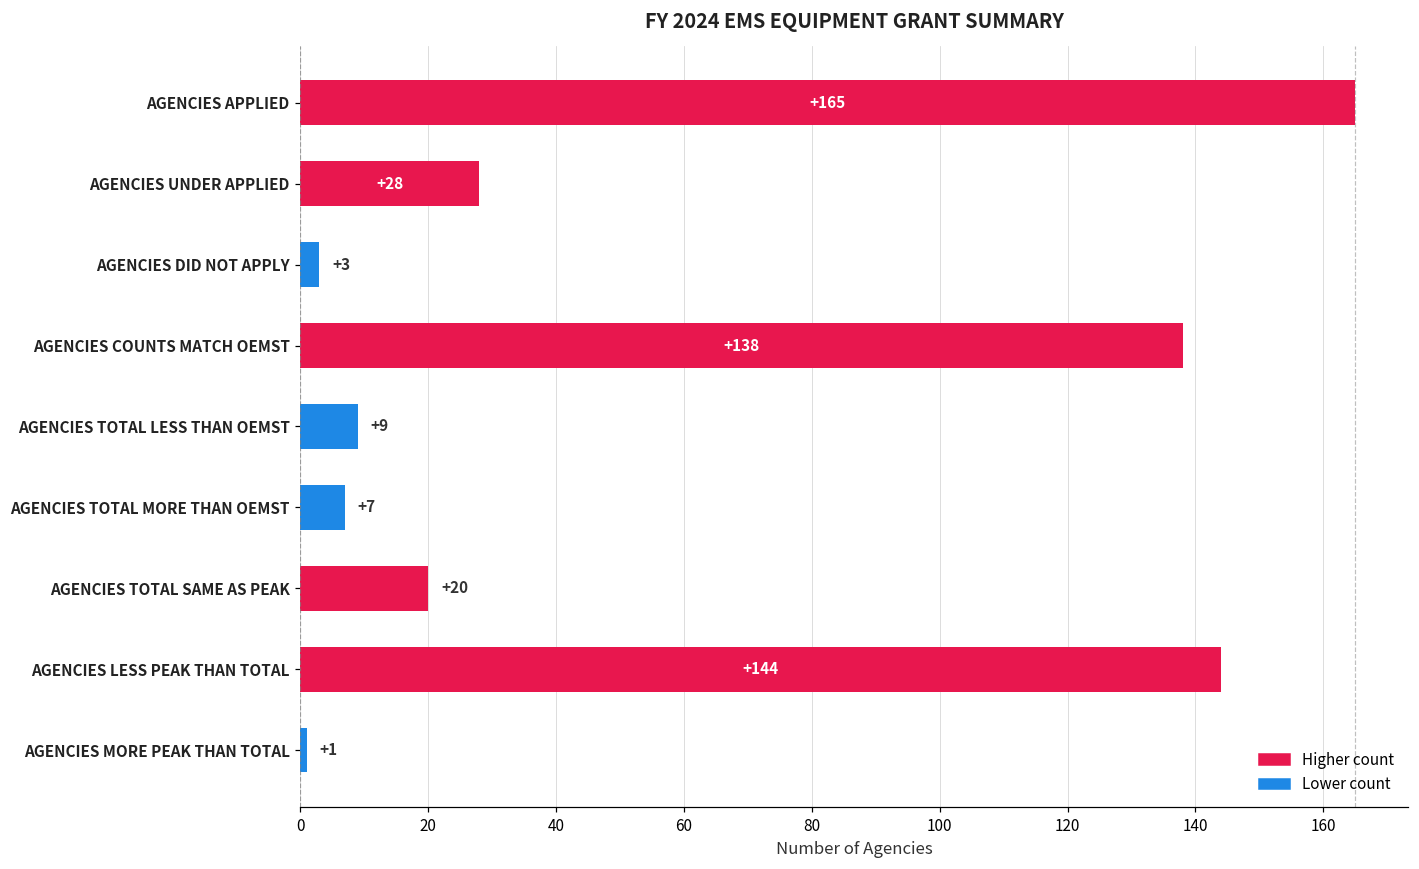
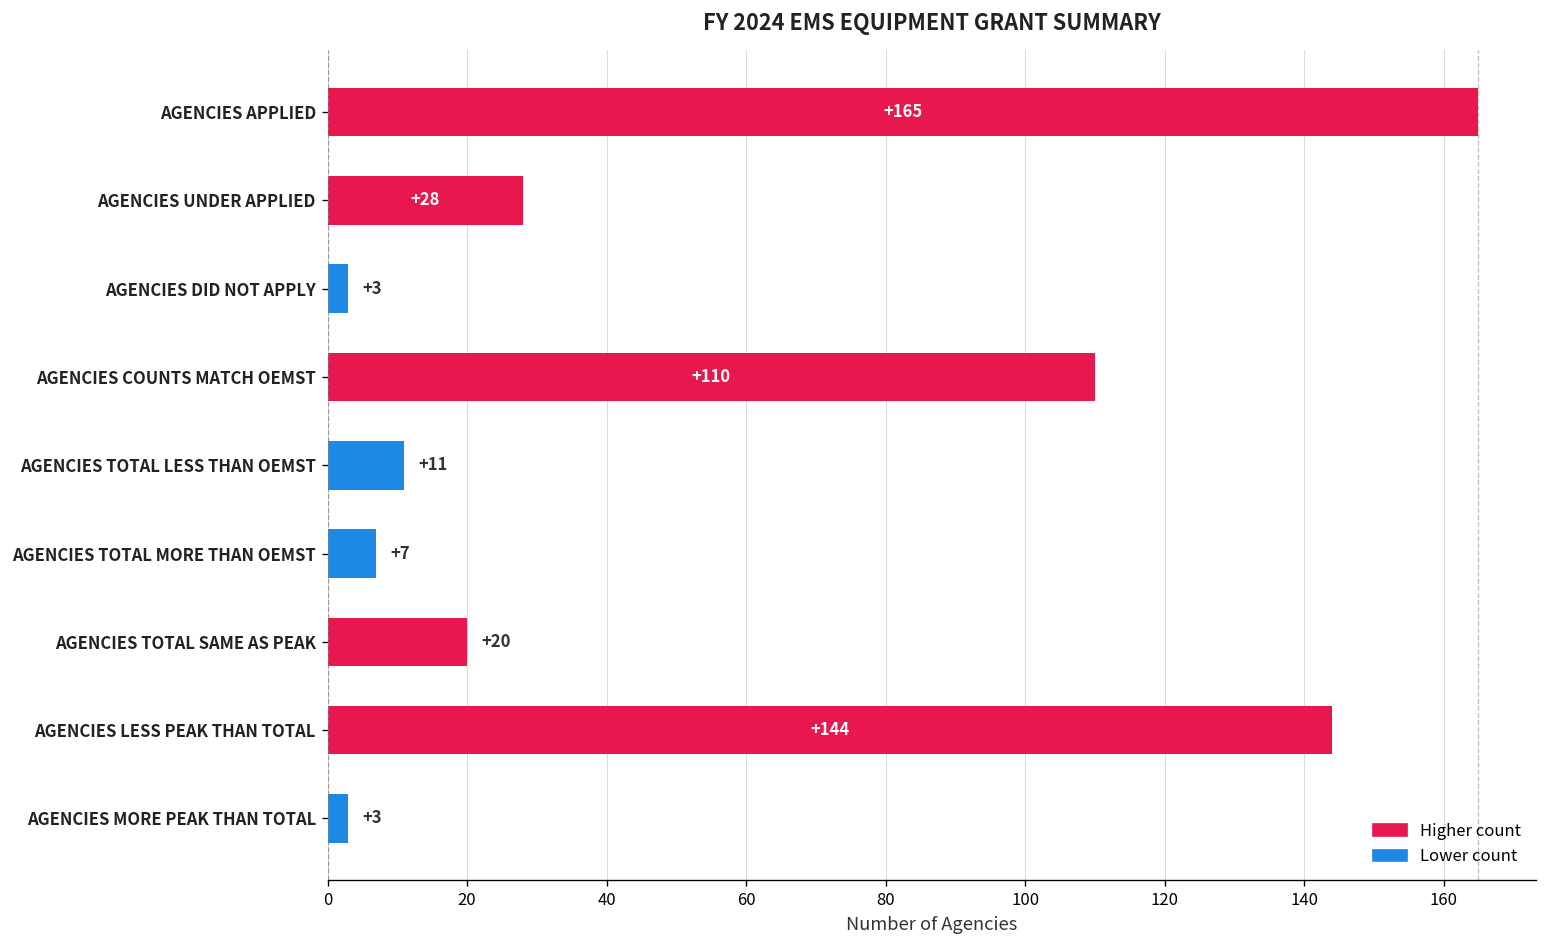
AGENCIES COUNTS MATCH OEMST: +138 -> +110
AGENCIES TOTAL LESS THAN OEMST: +9 -> +11
AGENCIES MORE PEAK THAN TOTAL: +1 -> +3
